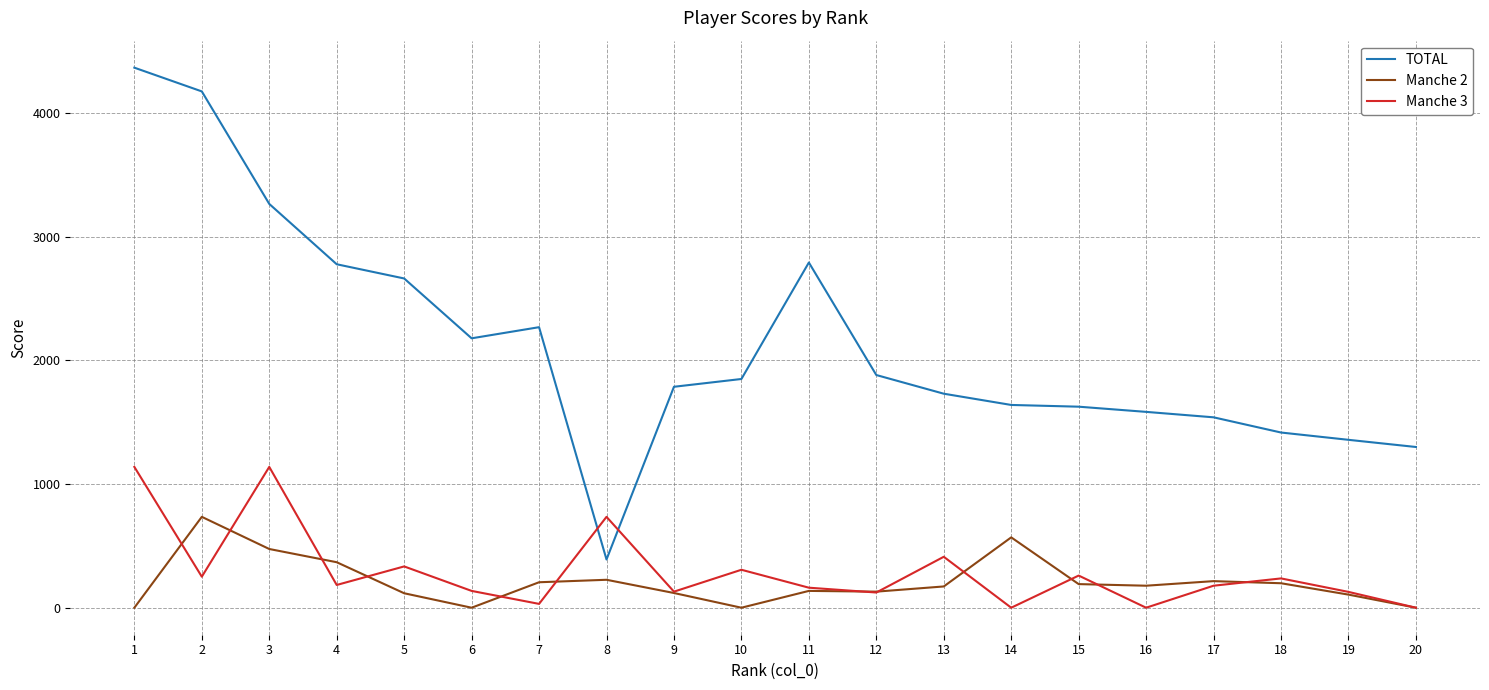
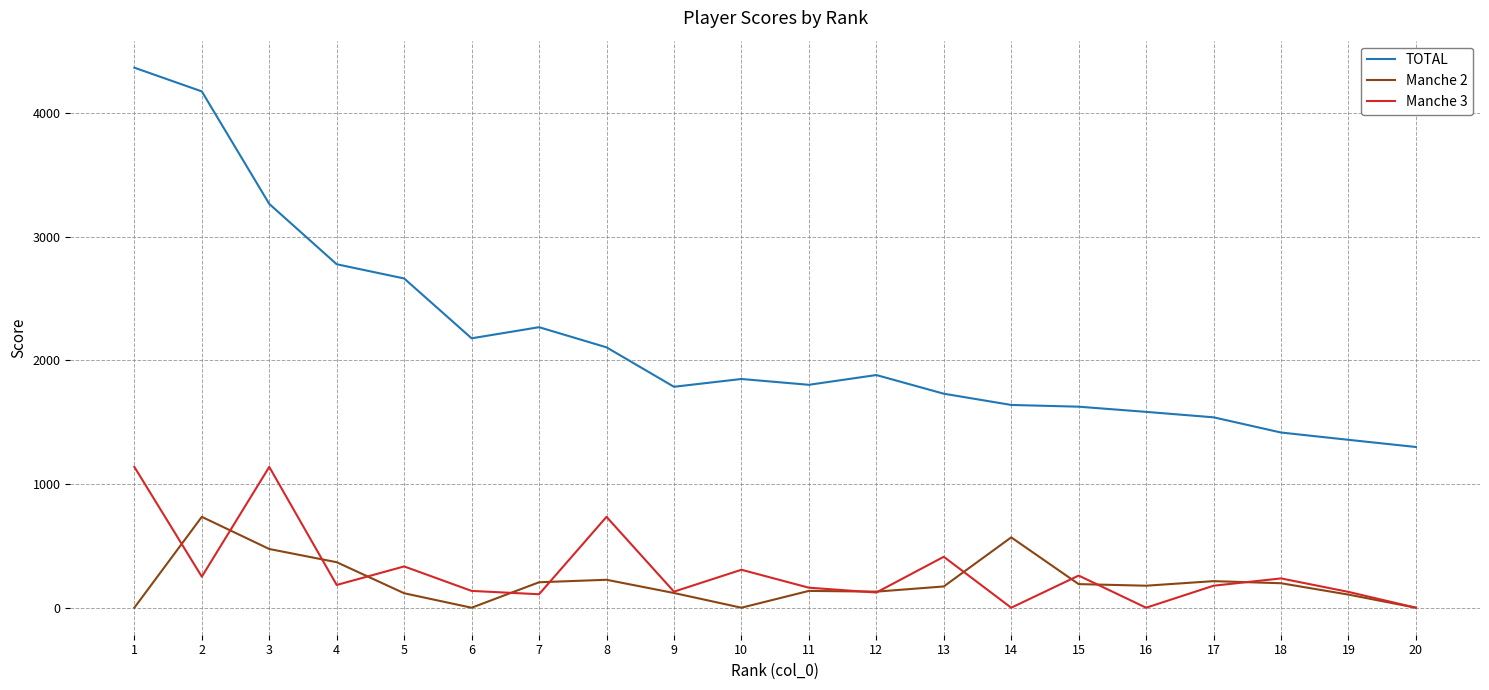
Manche 3, 7: 30 -> 110
TOTAL, 8: 390 -> 2110
TOTAL, 11: 2790 -> 1800
